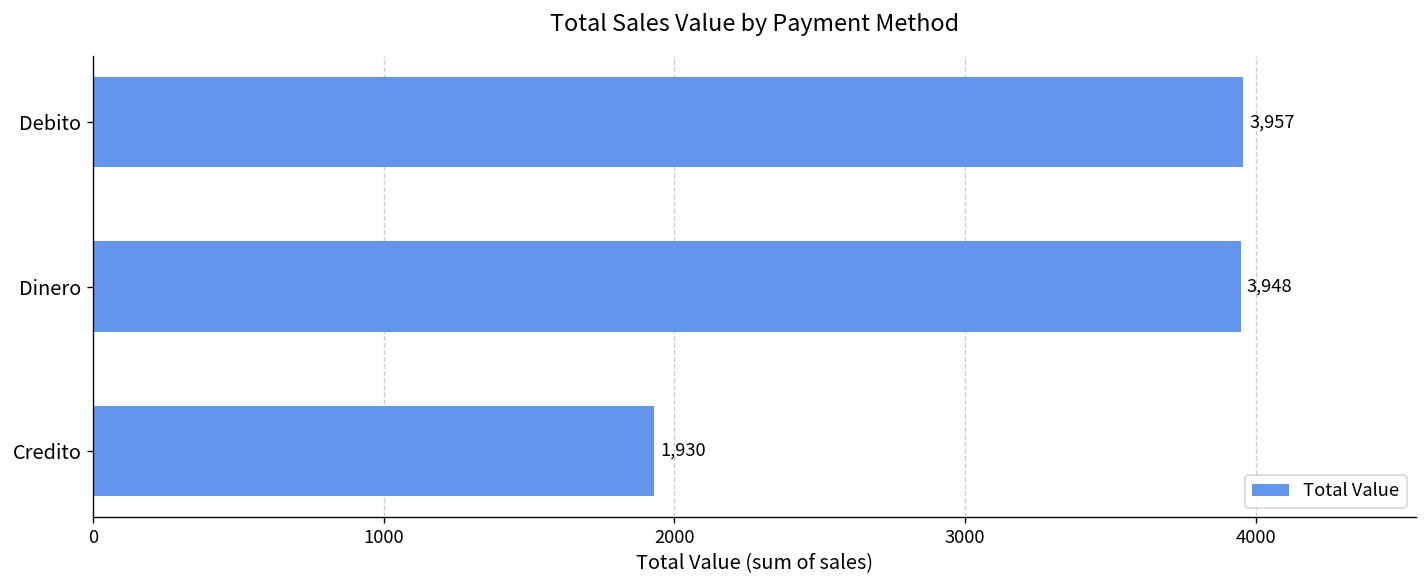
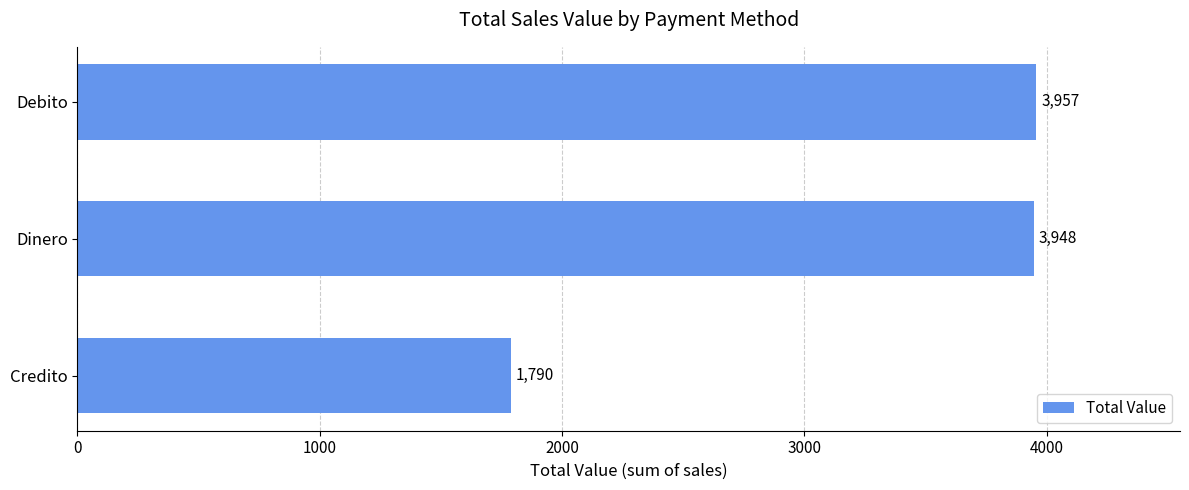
Credito: 1,930 -> 1,790
